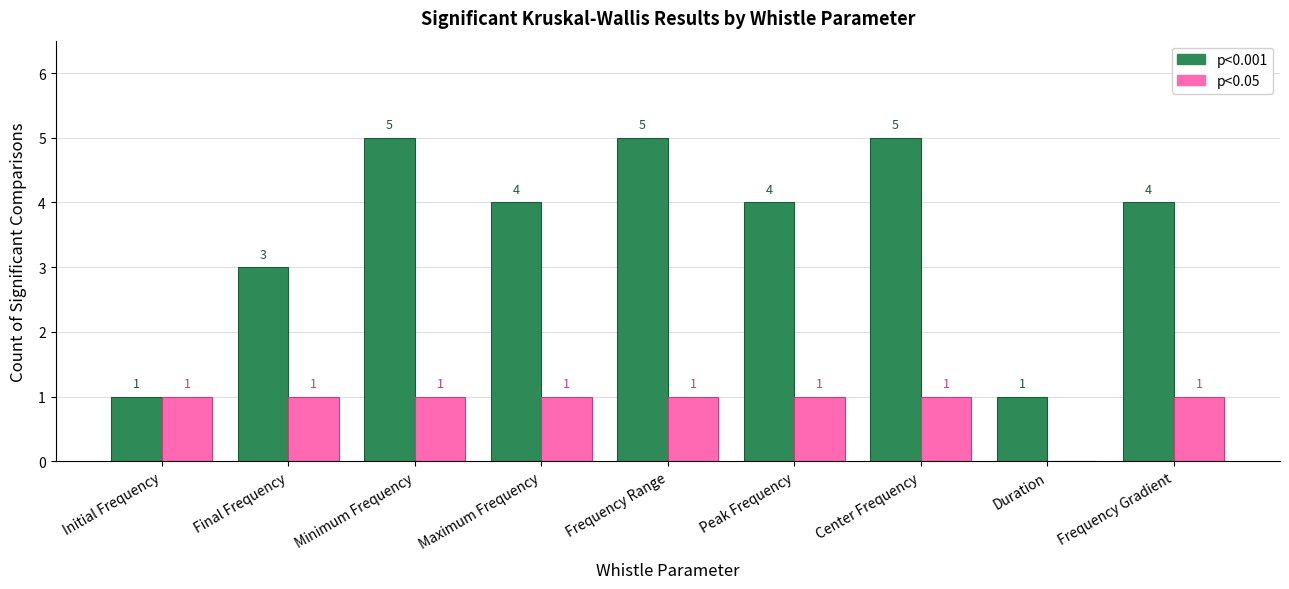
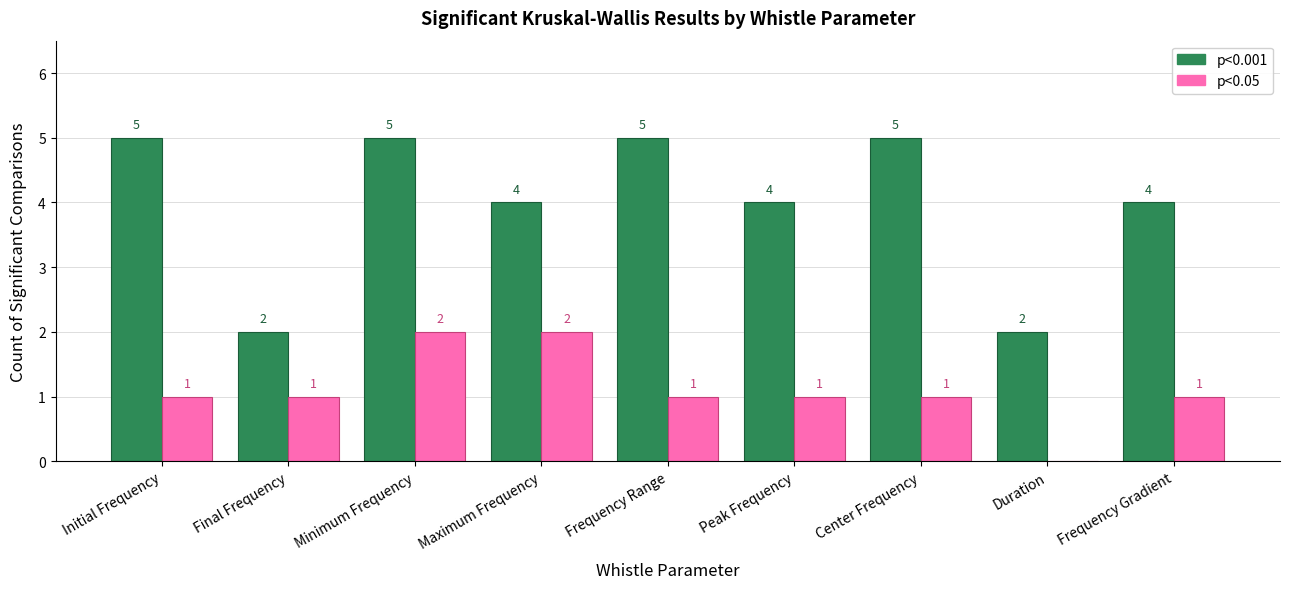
p<0.001, Initial Frequency: 1 -> 5
p<0.001, Final Frequency: 3 -> 2
p<0.05, Minimum Frequency: 1 -> 2
p<0.05, Maximum Frequency: 1 -> 2
p<0.001, Duration: 1 -> 2
